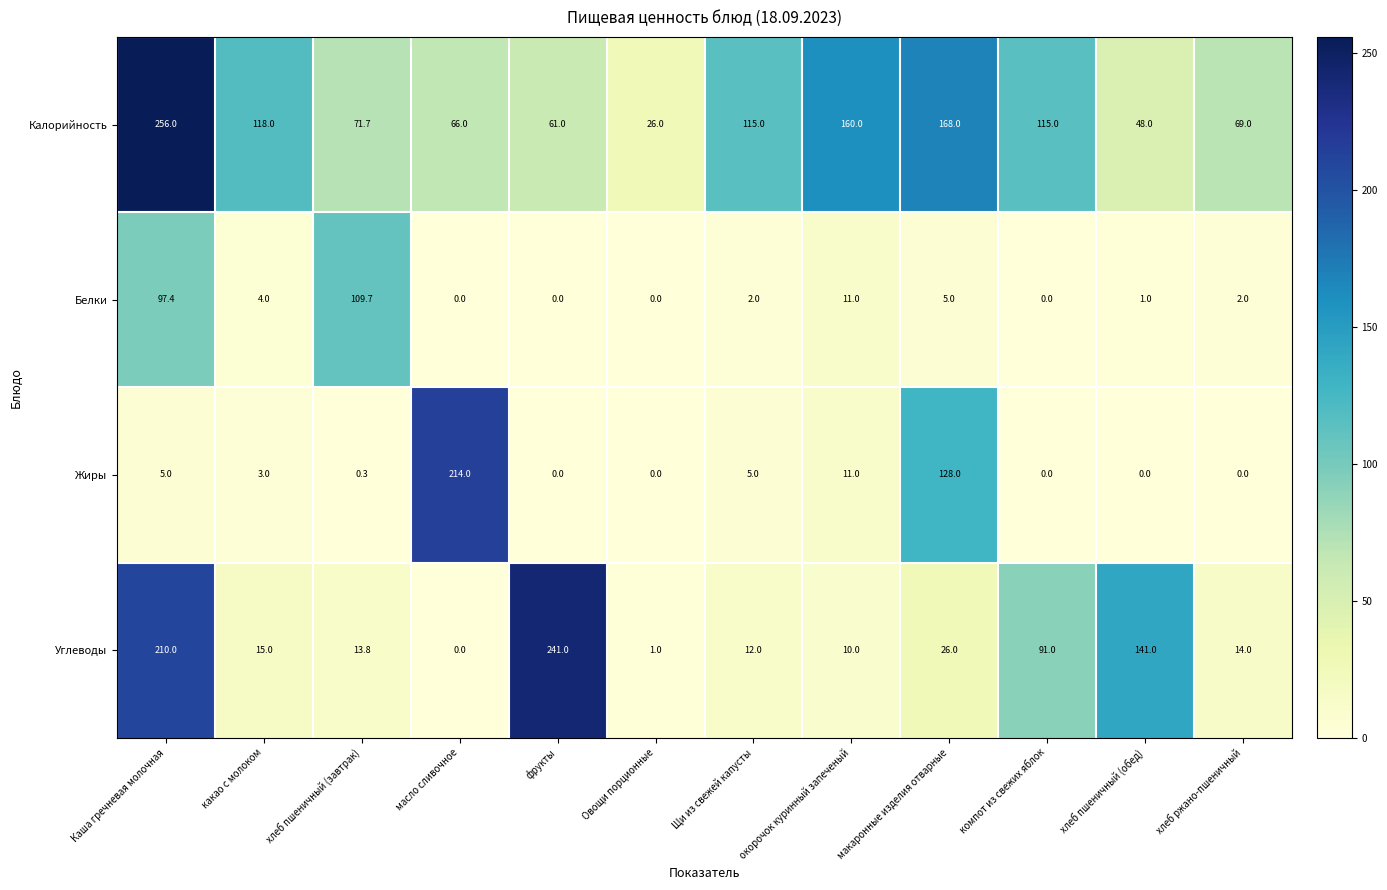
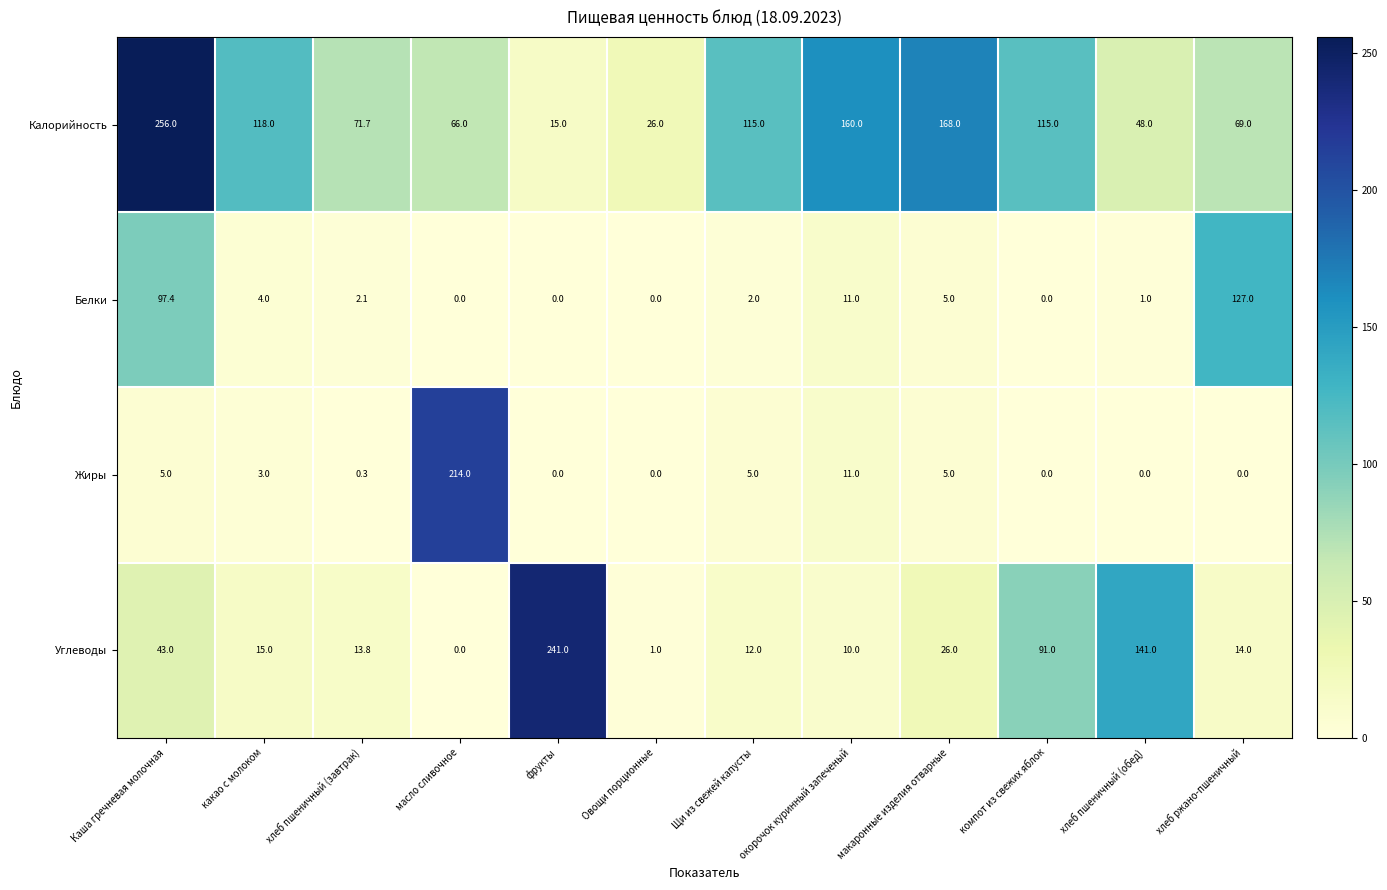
Калорийность, фрукты: 61.0 -> 15.0
Белки, хлеб пшеничный (завтрак): 109.7 -> 2.1
Белки, хлеб ржано-пшеничный: 2.0 -> 127.0
Жиры, макаронные изделия отварные: 128.0 -> 5.0
Углеводы, Каша гречневая молочная: 210.0 -> 43.0
